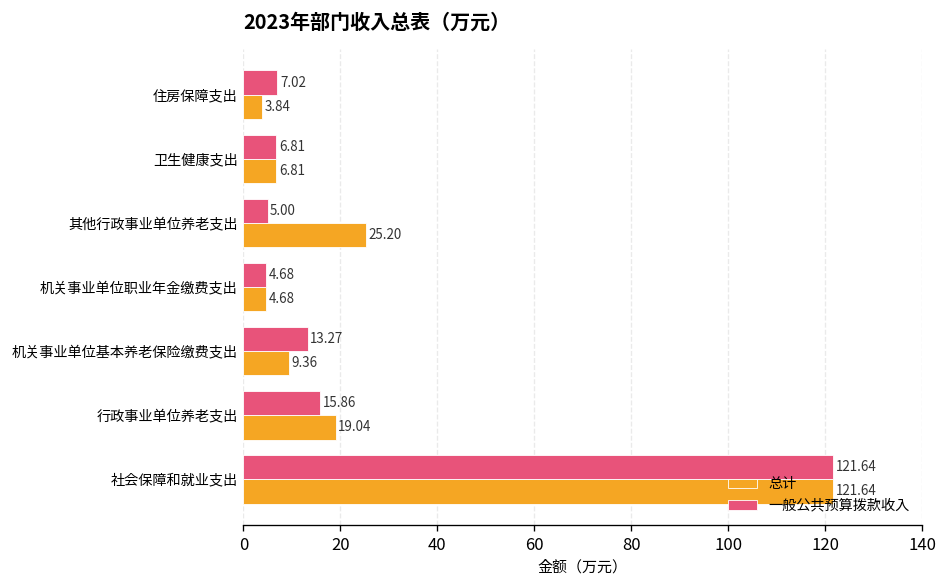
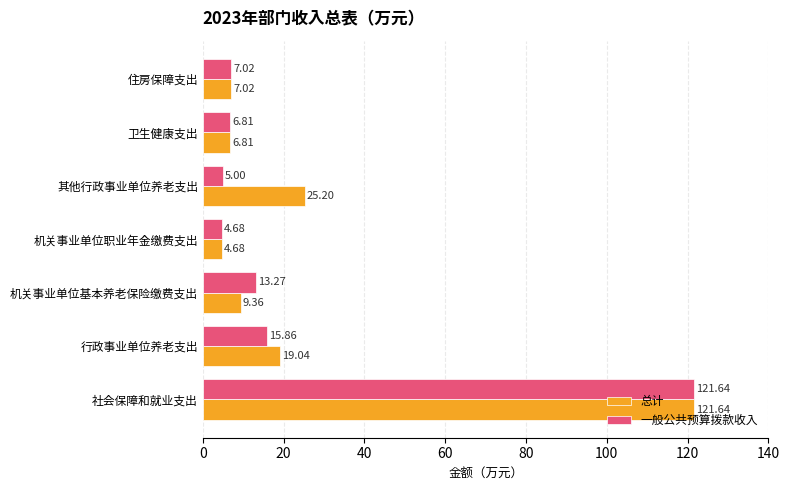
总计, 住房保障支出: 3.84 -> 7.02
